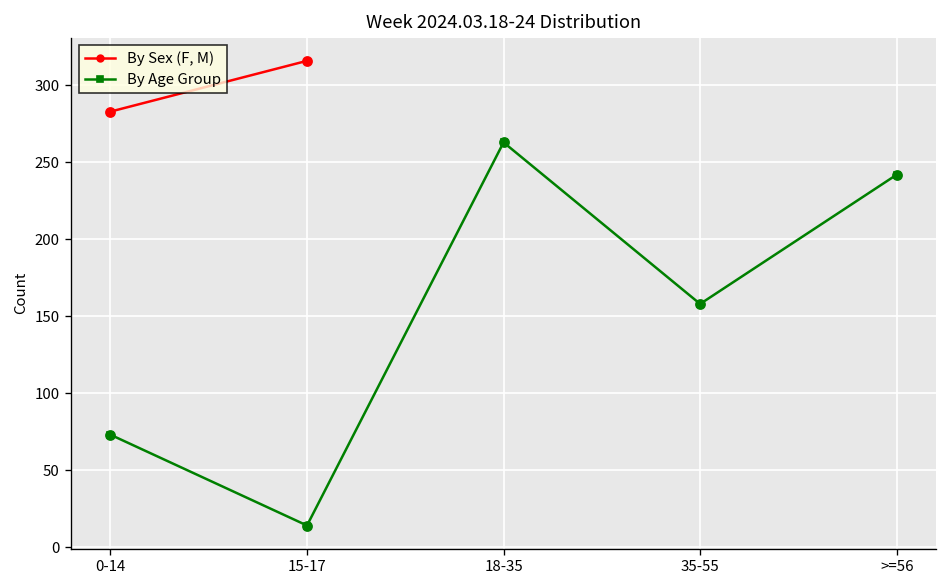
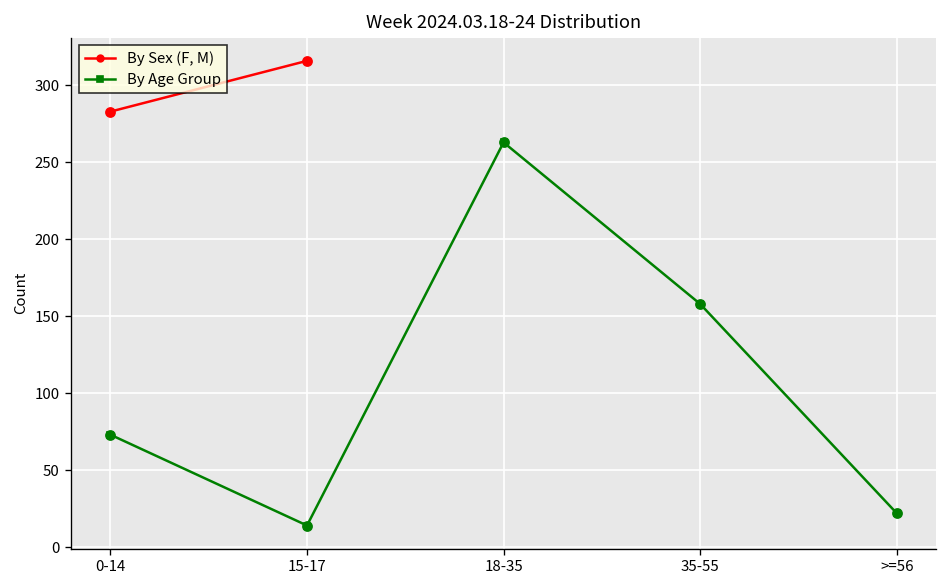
By Age Group, >=56: 242 -> 22
